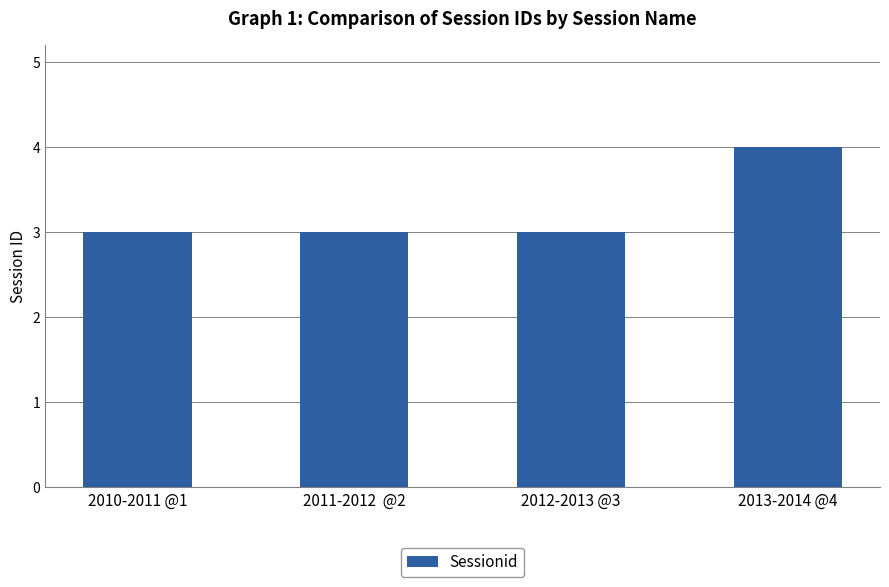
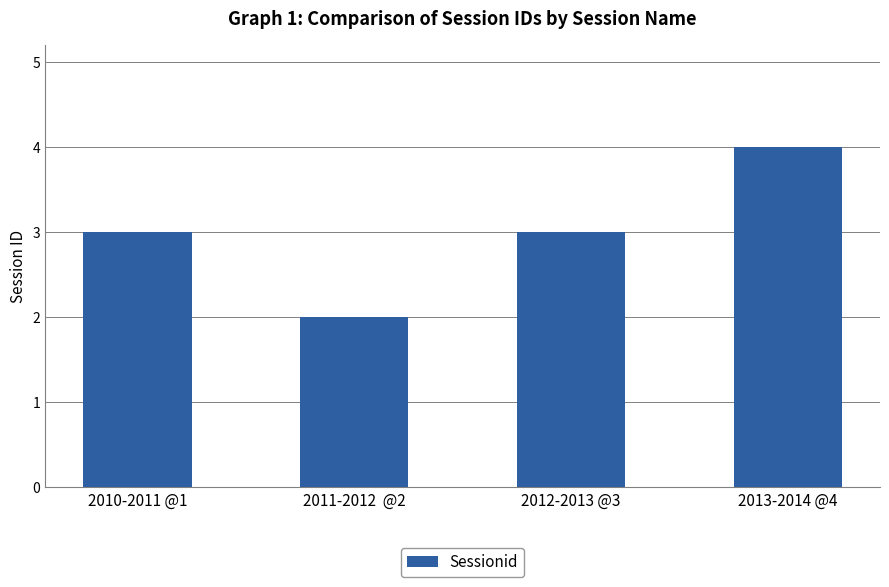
2011-2012 @2: 3 -> 2
